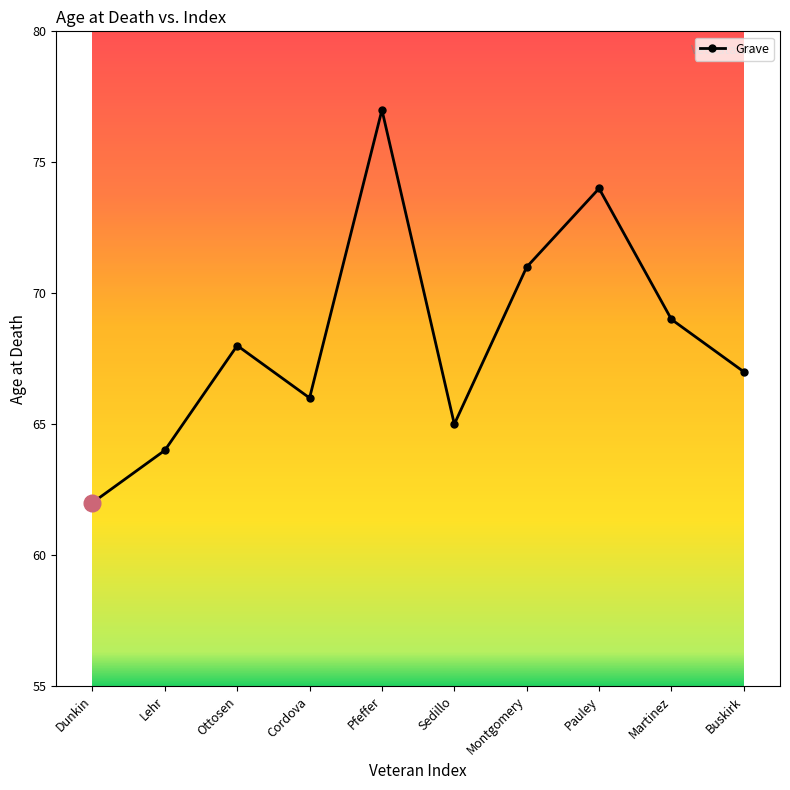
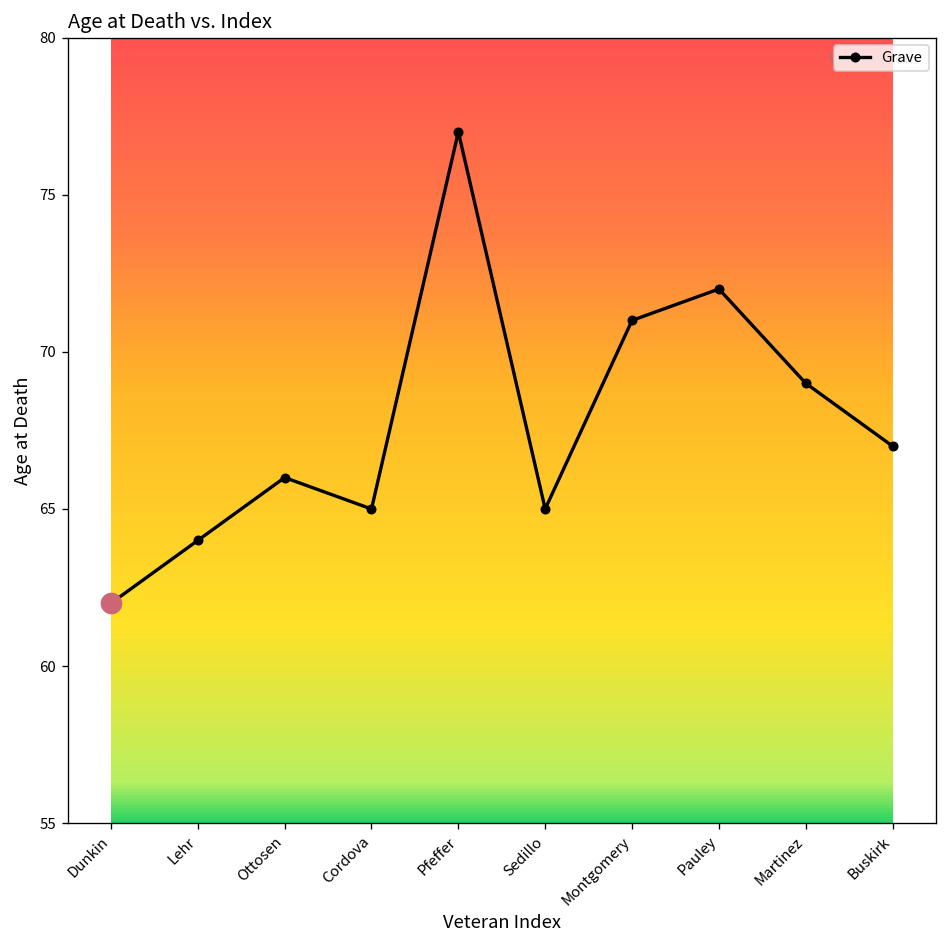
Grave, Ottosen: 68 -> 66
Grave, Cordova: 66 -> 65
Grave, Pauley: 74 -> 72
